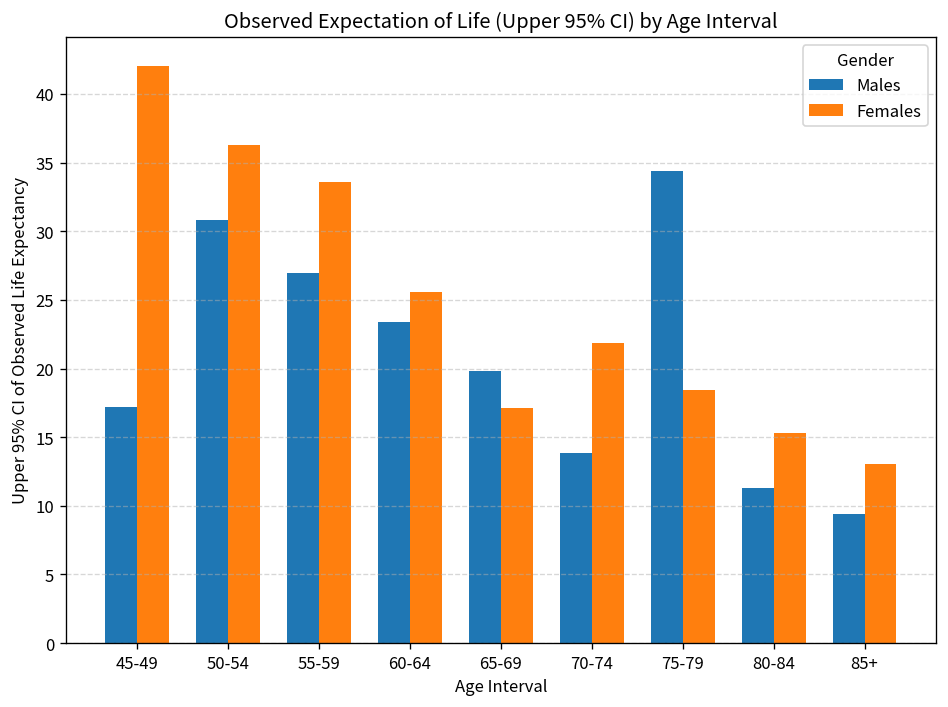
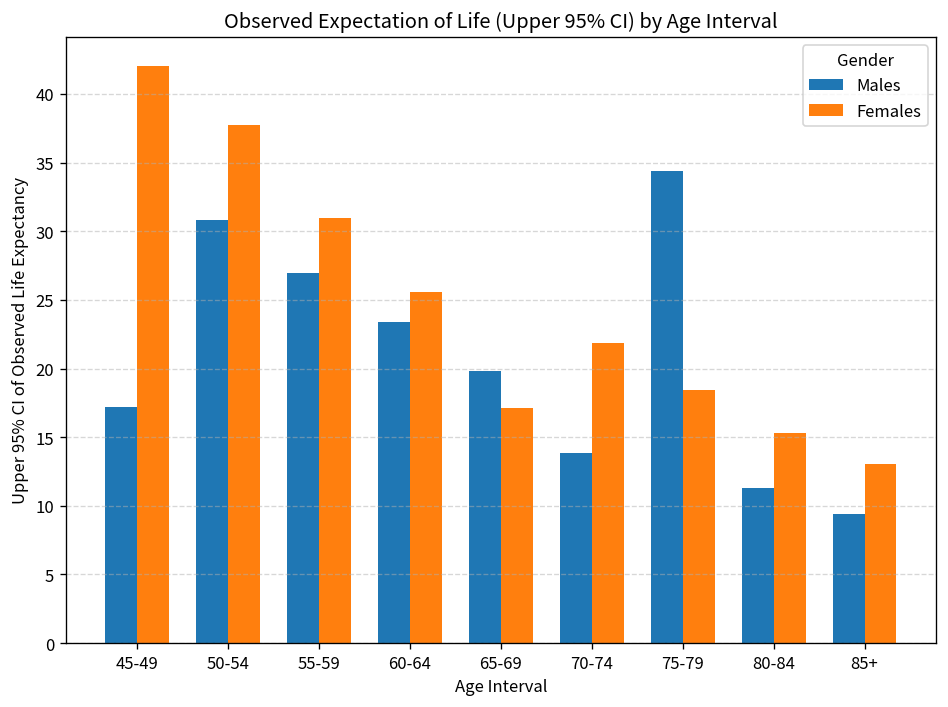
Females, 50-54: 36.3 -> 37.7
Females, 55-59: 33.6 -> 31.0
